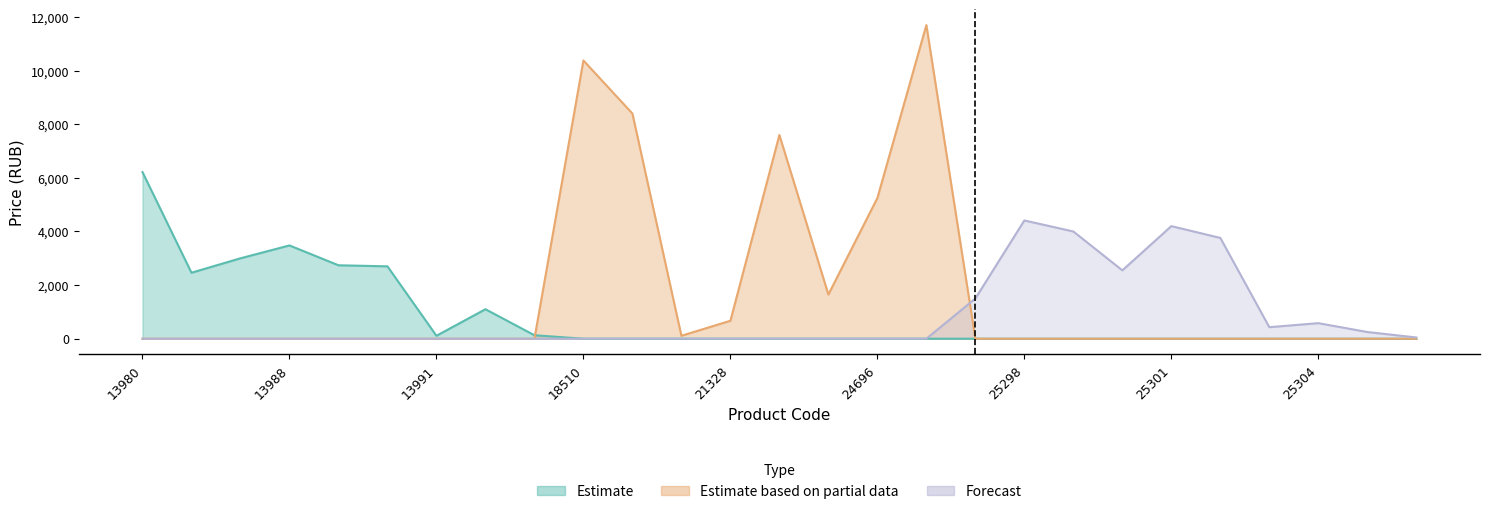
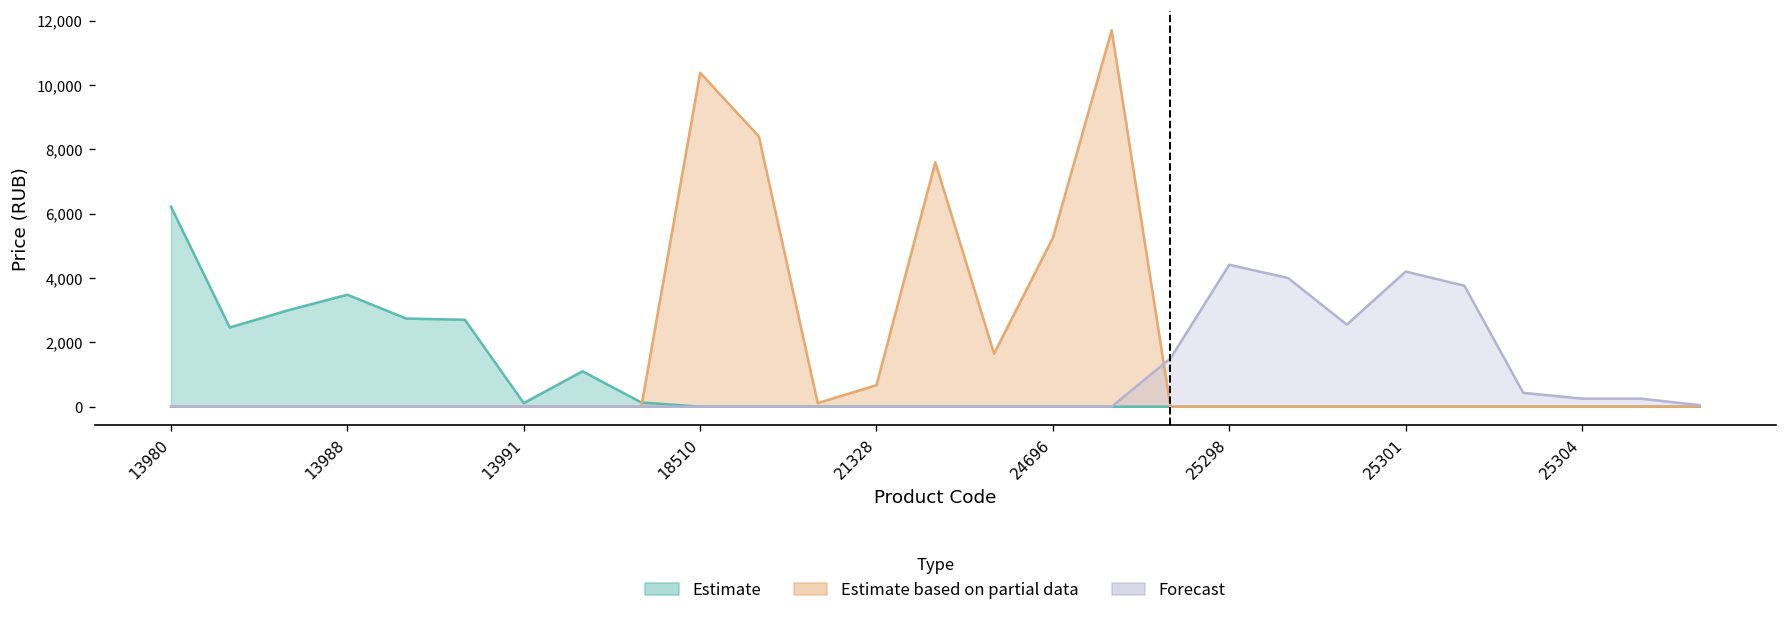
Forecast, 25304: 600 -> 300
